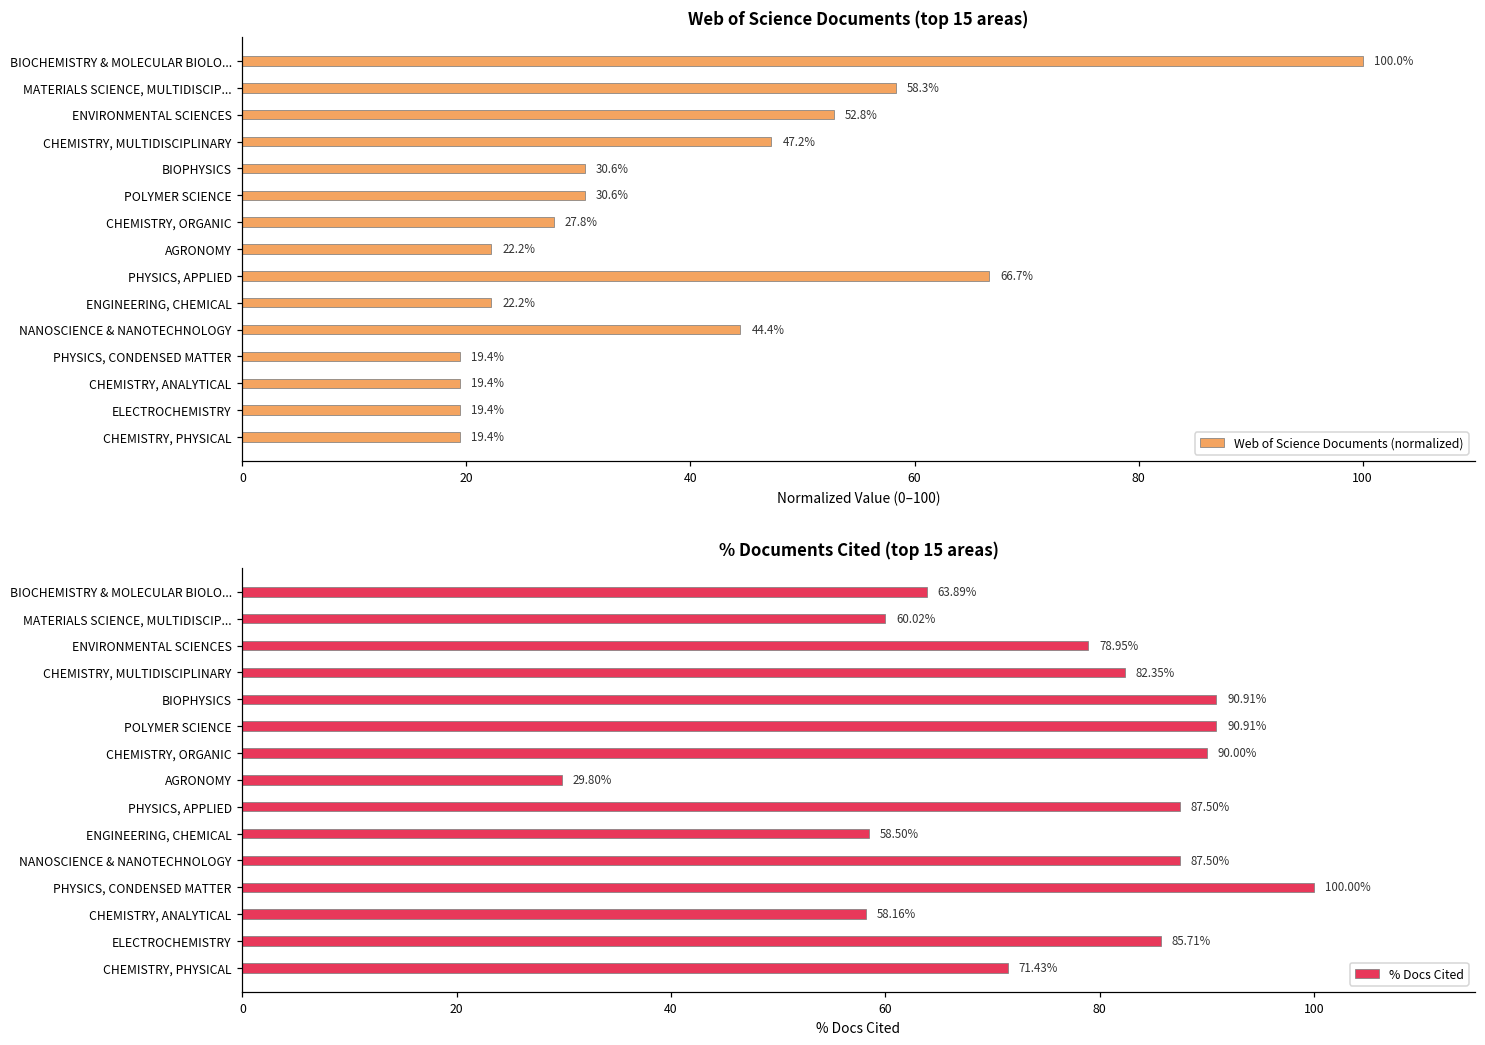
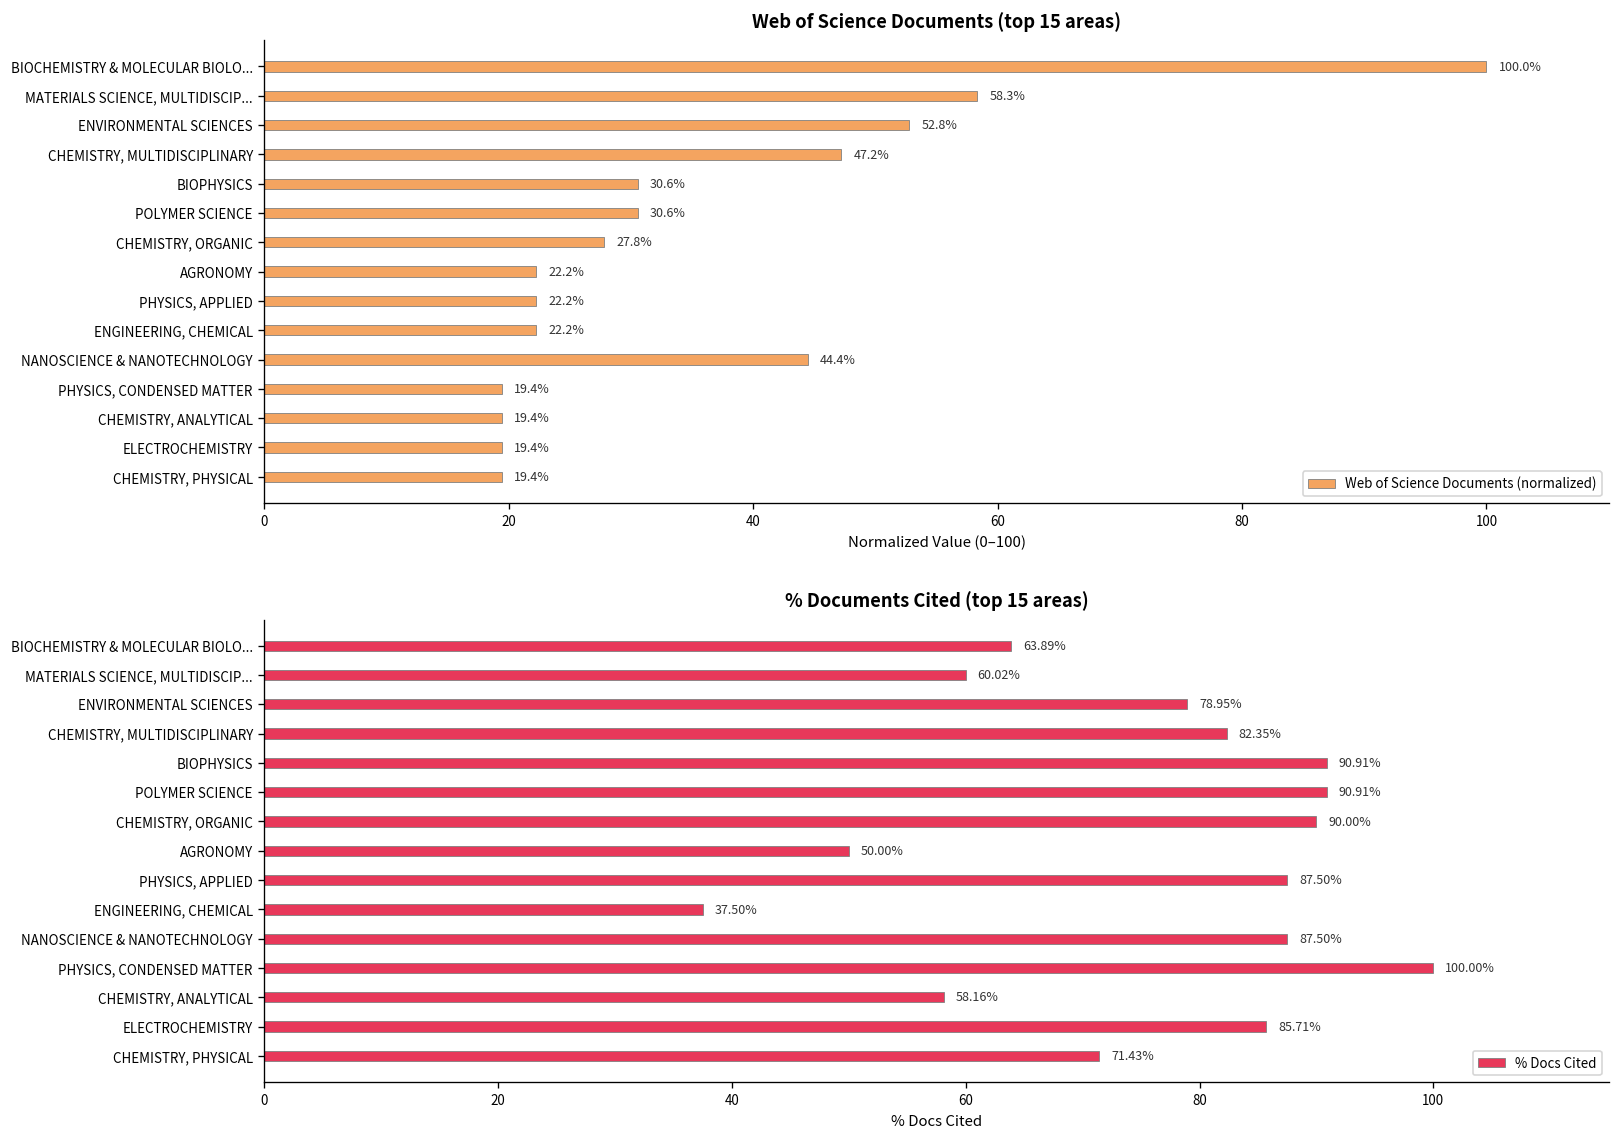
Web of Science Documents (top 15 areas), PHYSICS, APPLIED: 66.7% -> 22.2%
% Documents Cited (top 15 areas), AGRONOMY: 29.80% -> 50.00%
% Documents Cited (top 15 areas), ENGINEERING, CHEMICAL: 58.50% -> 37.50%
